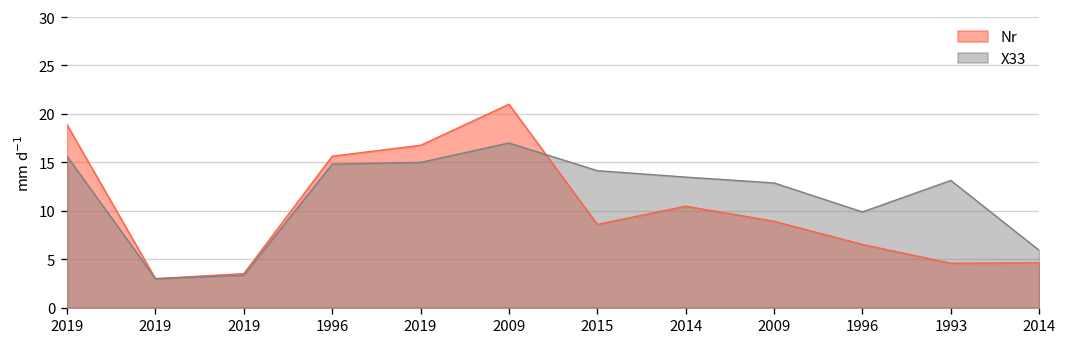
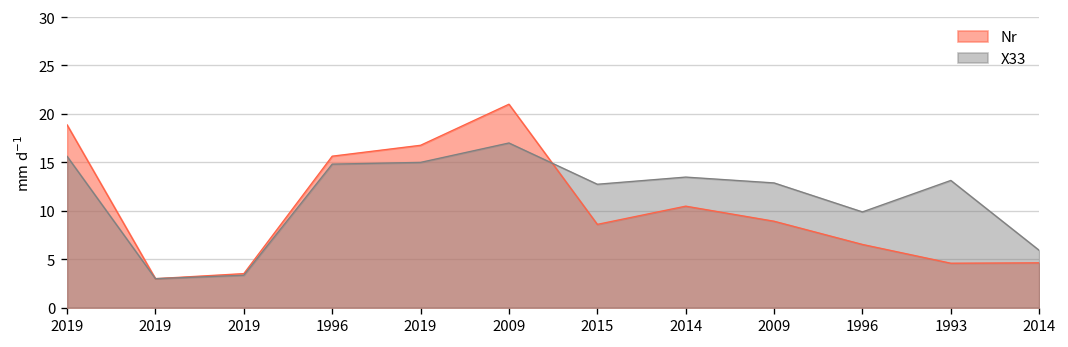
X33, 2015: 14 -> 13
